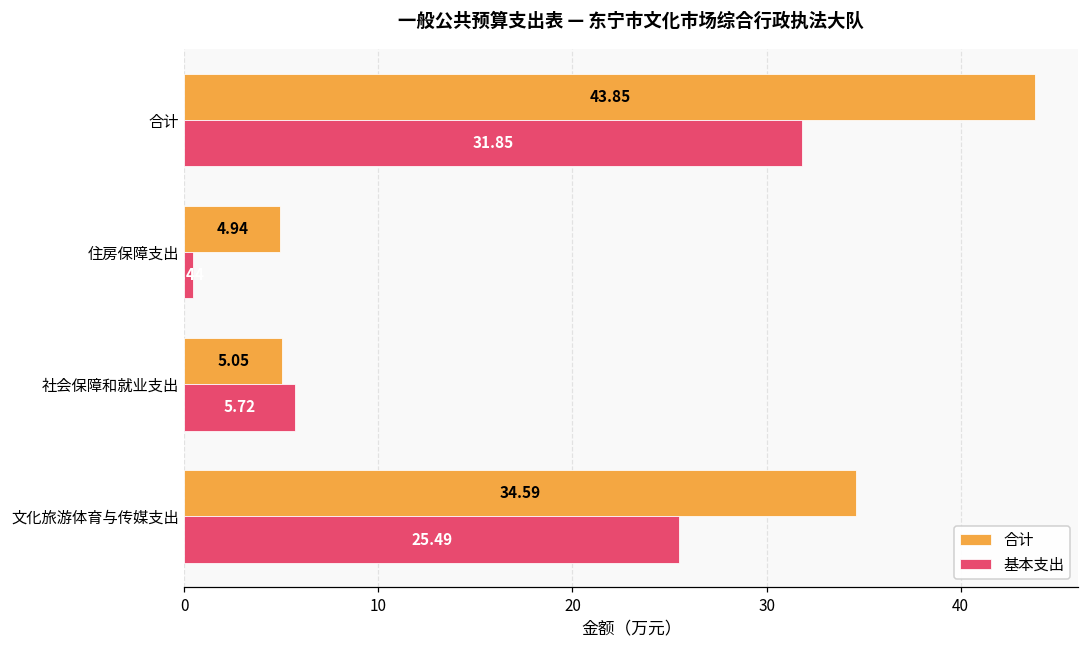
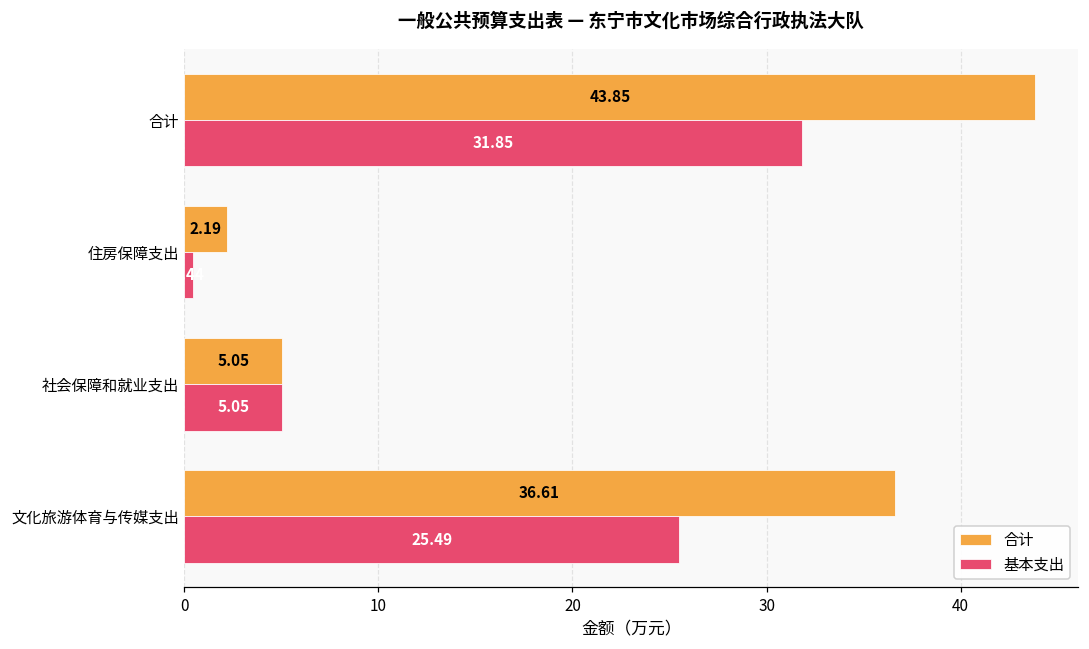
合计, 住房保障支出: 4.94 -> 2.19
基本支出, 社会保障和就业支出: 5.72 -> 5.05
合计, 文化旅游体育与传媒支出: 34.59 -> 36.61
